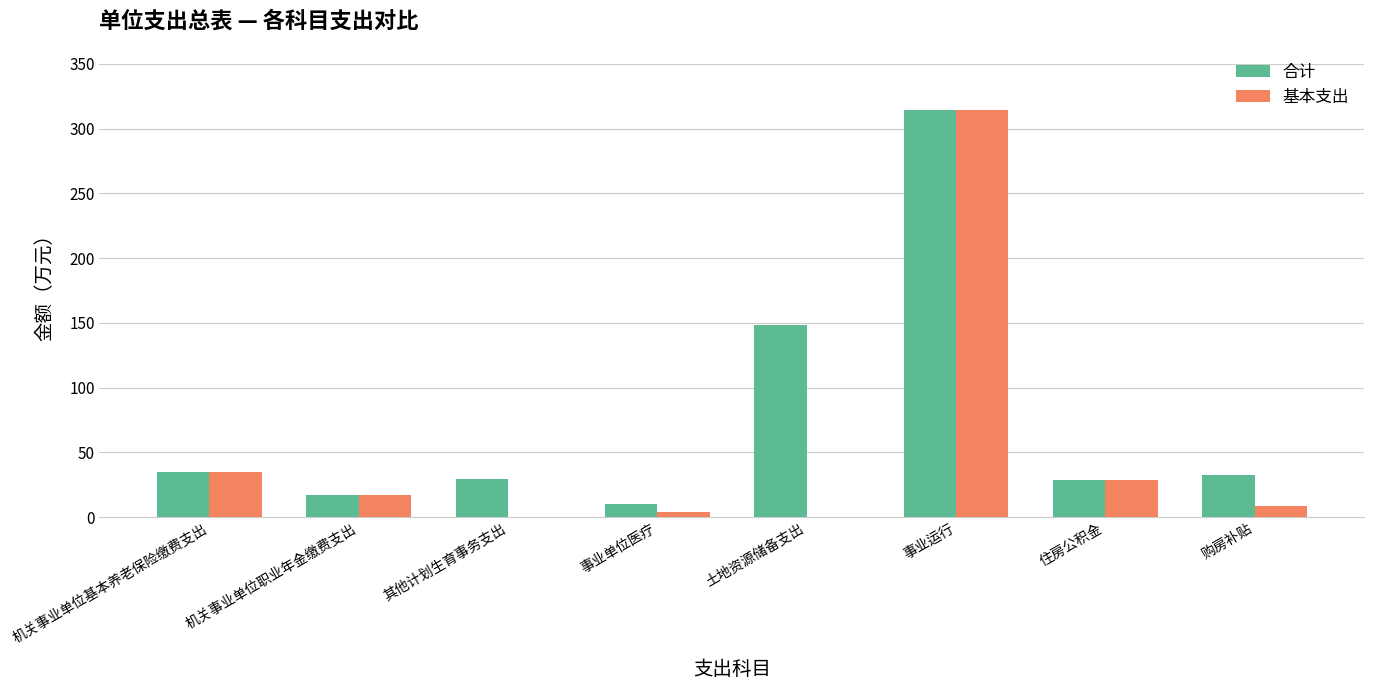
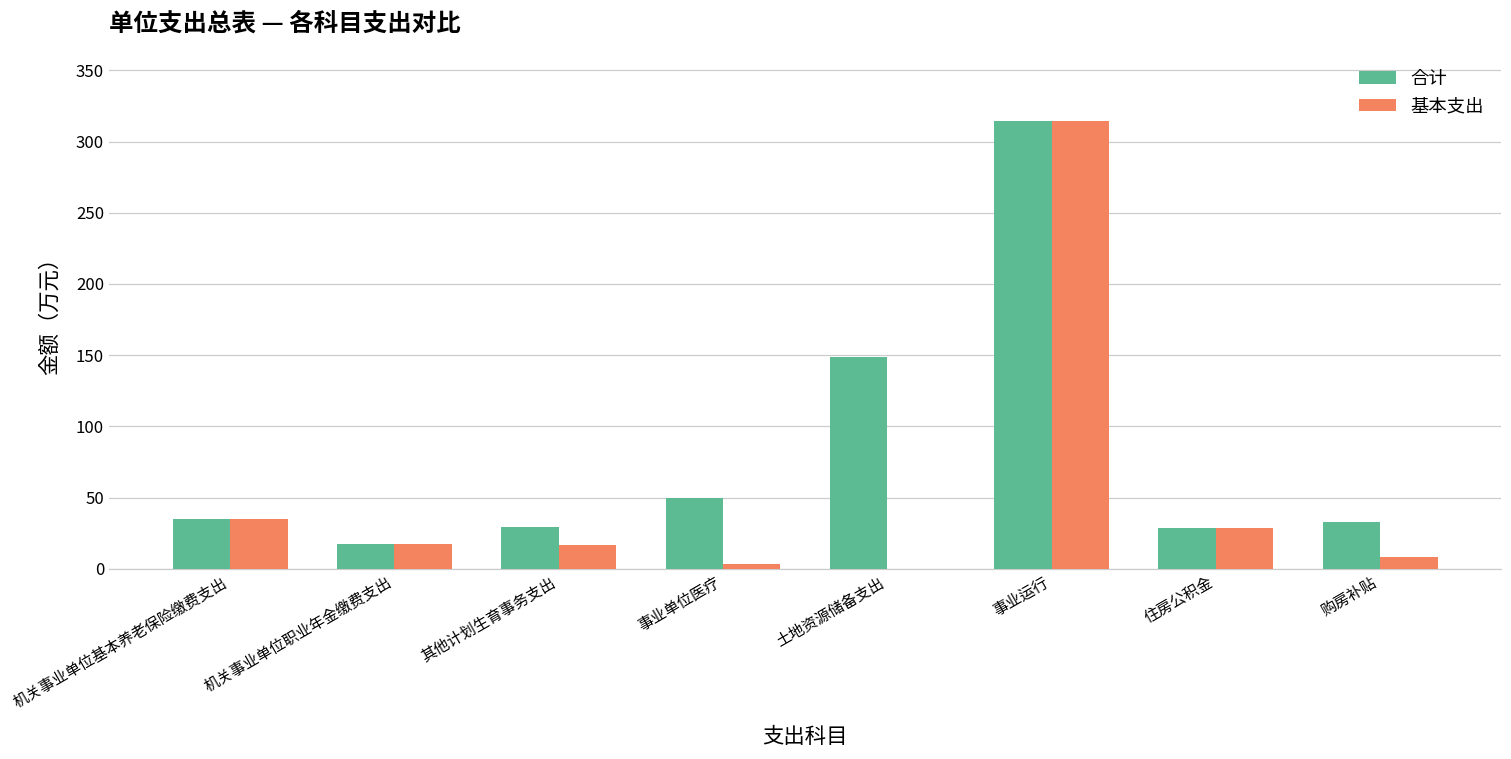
基本支出, 其他计划生育事务支出: 0 -> 17
合计, 事业单位医疗: 10 -> 50
